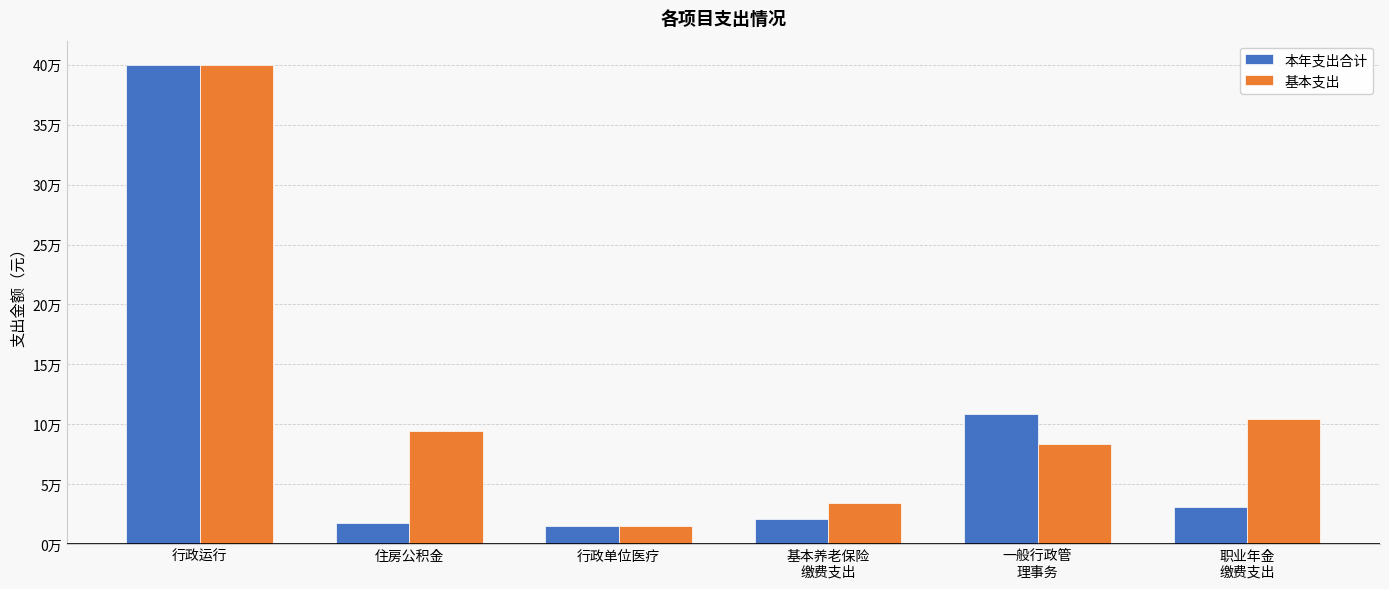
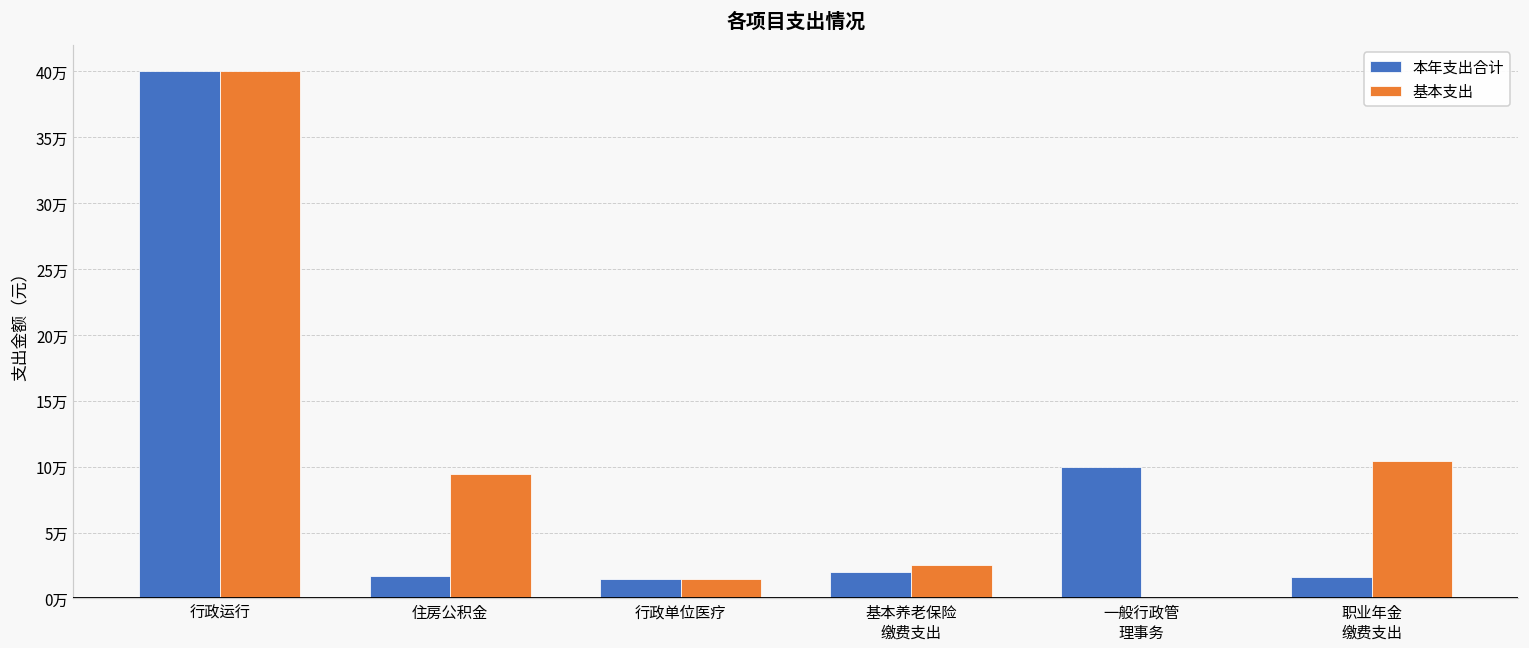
基本支出, 基本养老保险 缴费支出: 3.4万 -> 2.5万
本年支出合计, 一般行政管 理事务: 10.9万 -> 10.0万
基本支出, 一般行政管 理事务: 8.4万 -> 0.0万
本年支出合计, 职业年金 缴费支出: 3.1万 -> 1.7万
